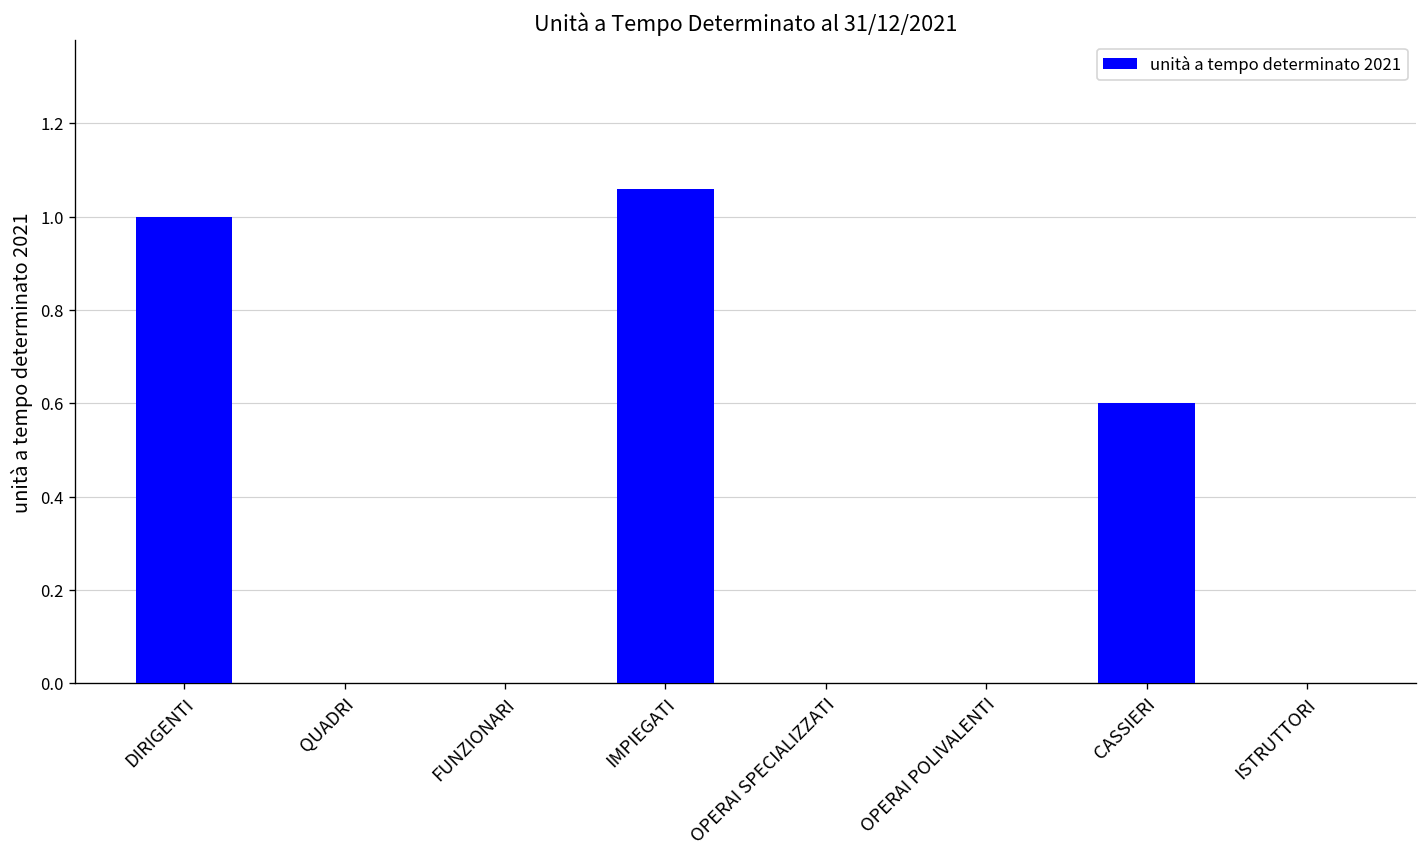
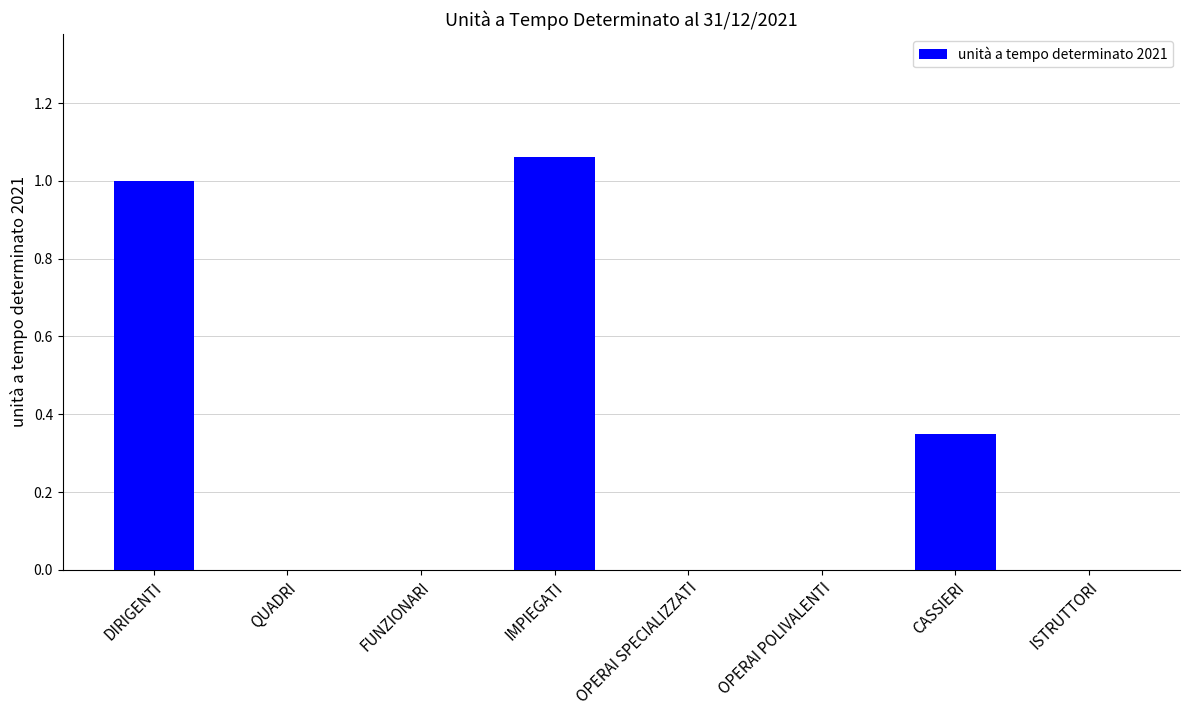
CASSIERI: 0.60 -> 0.35
